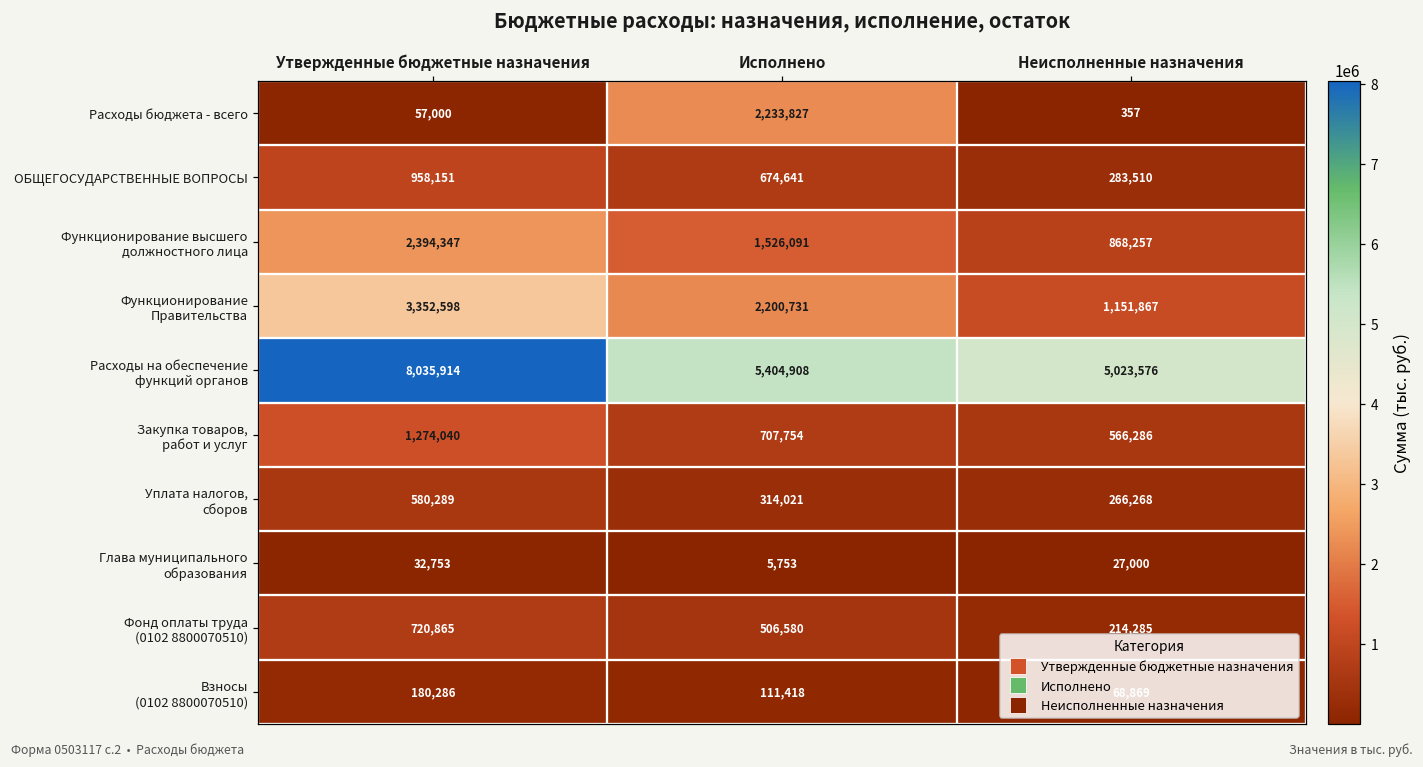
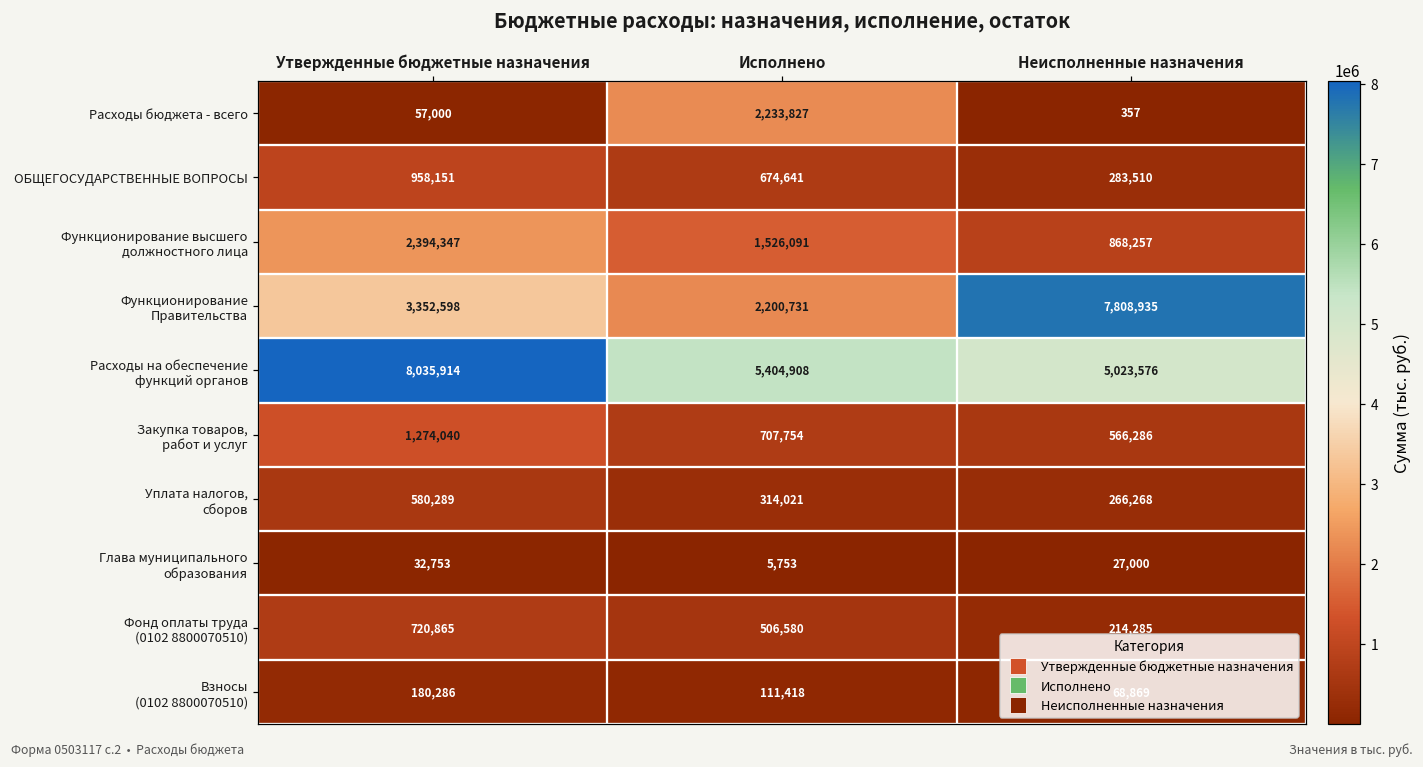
Функционирование Правительства, Неисполненные назначения: 1,151,867 -> 7,808,935
